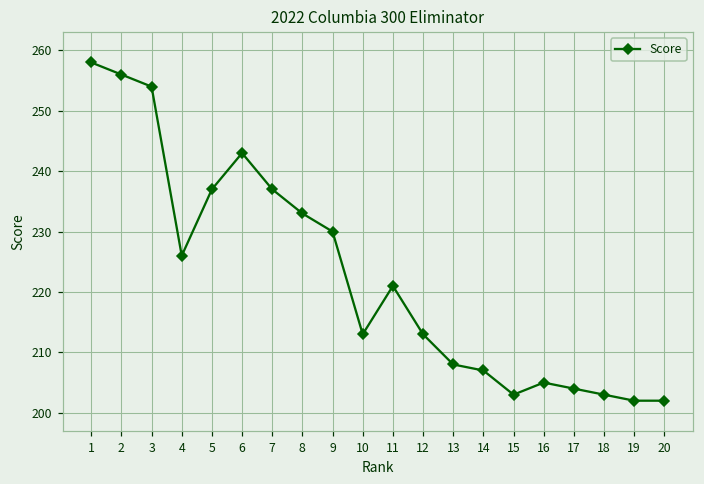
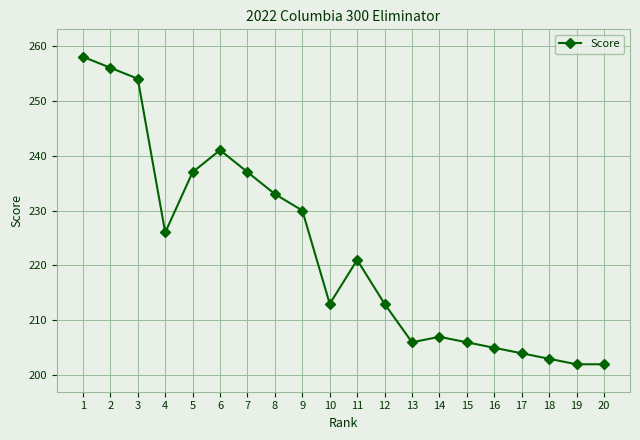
6: 243 -> 241
13: 208 -> 206
15: 203 -> 206
